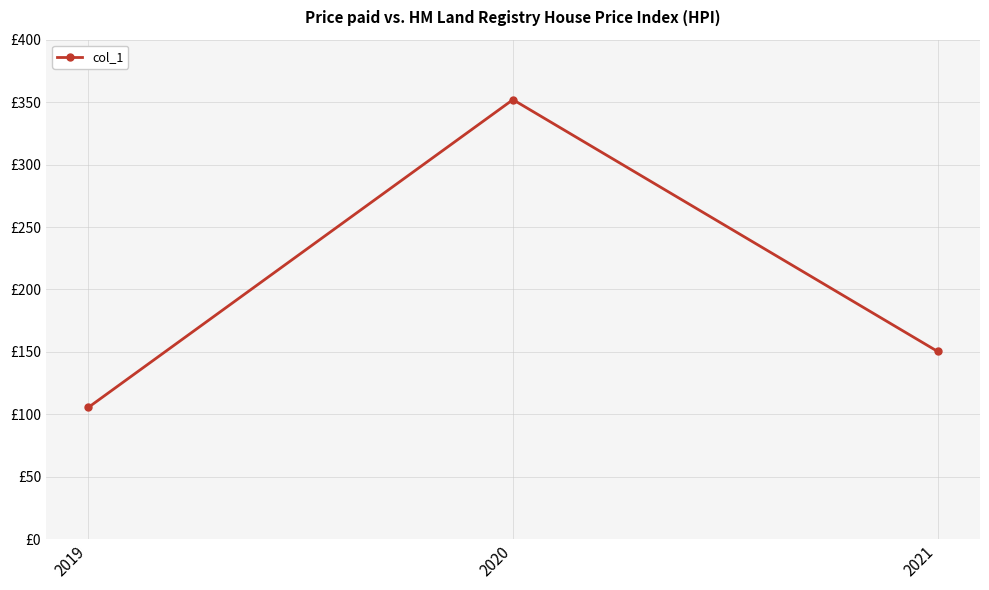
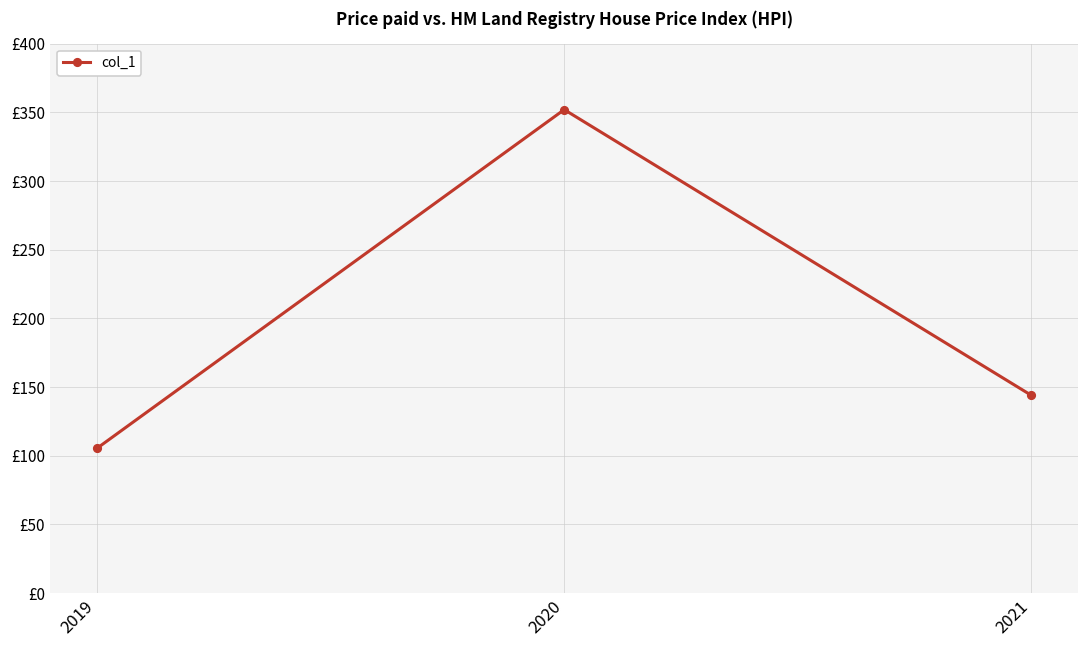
2021: £150 -> £144
